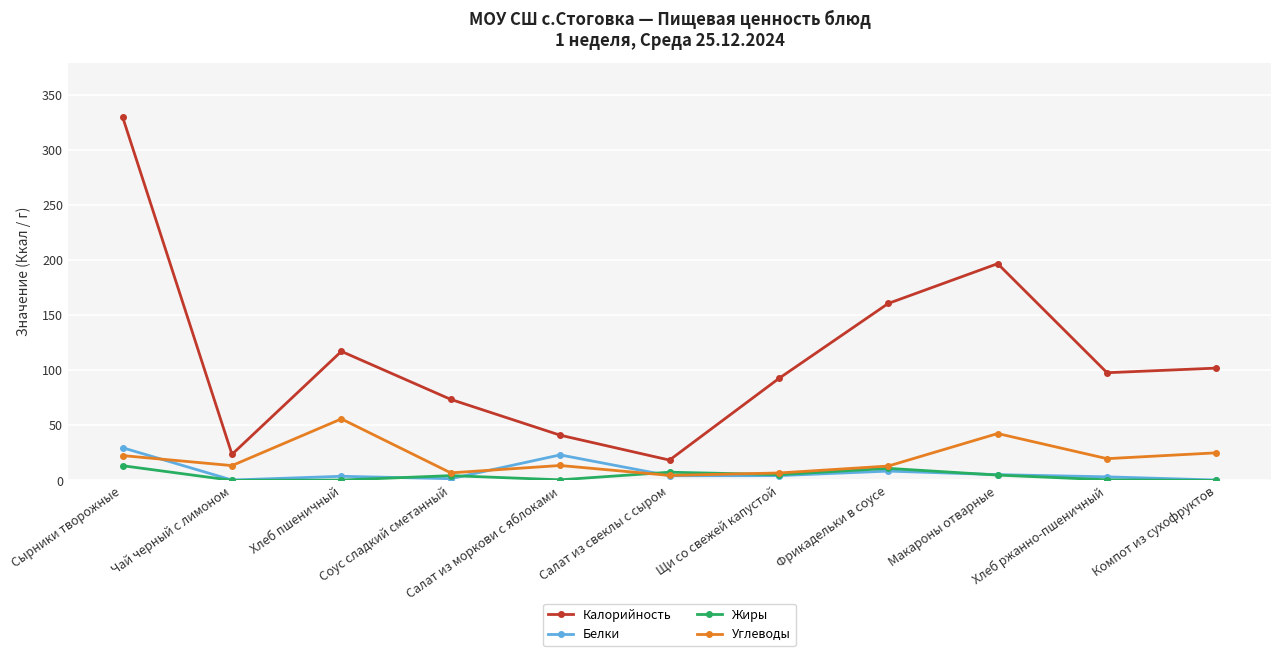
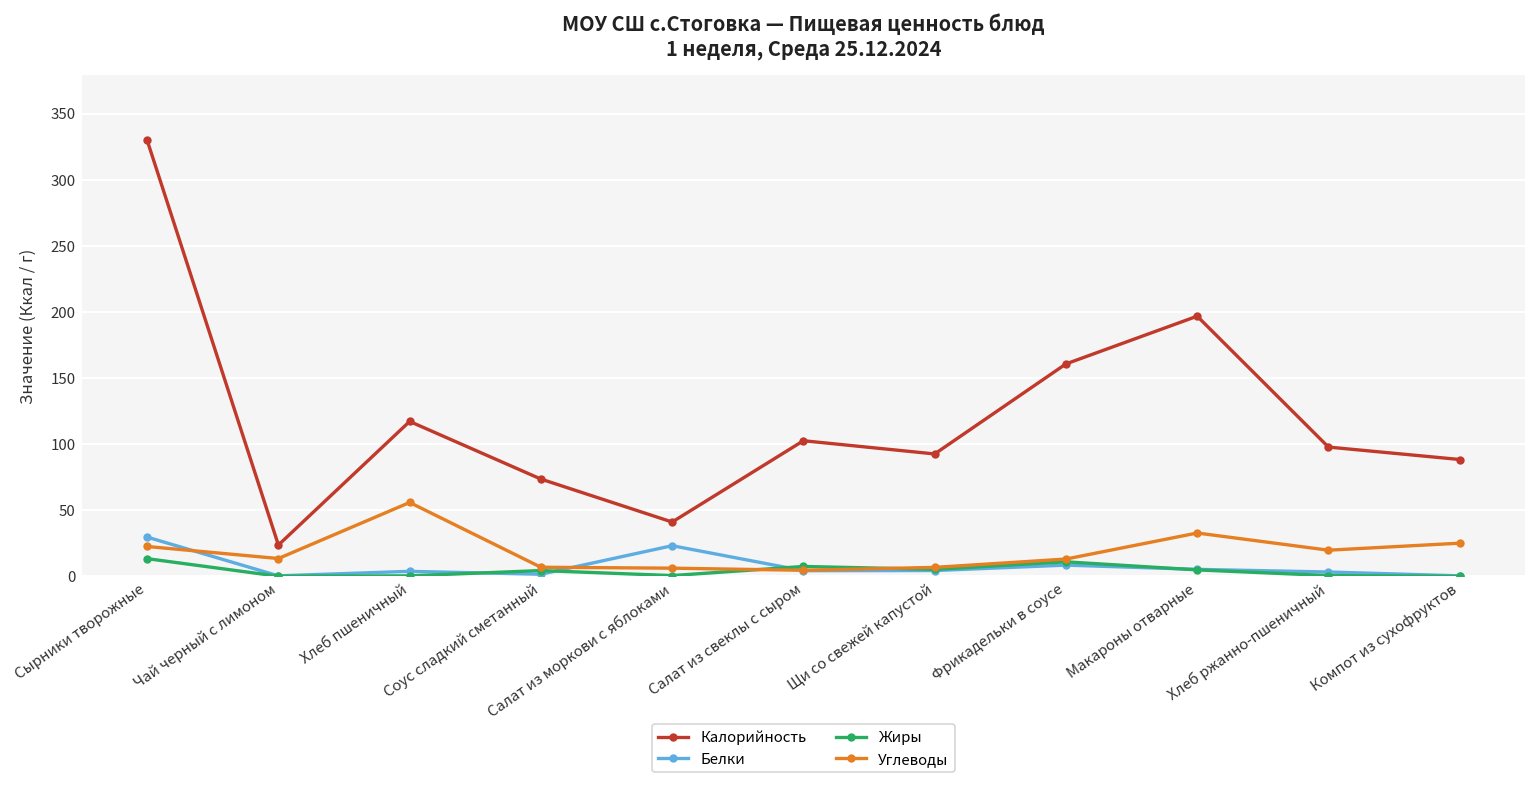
Углеводы, Салат из моркови с яблоками: 14 -> 6
Калорийность, Салат из свеклы с сыром: 19 -> 103
Углеводы, Макароны отварные: 43 -> 33
Калорийность, Компот из сухофруктов: 102 -> 88
